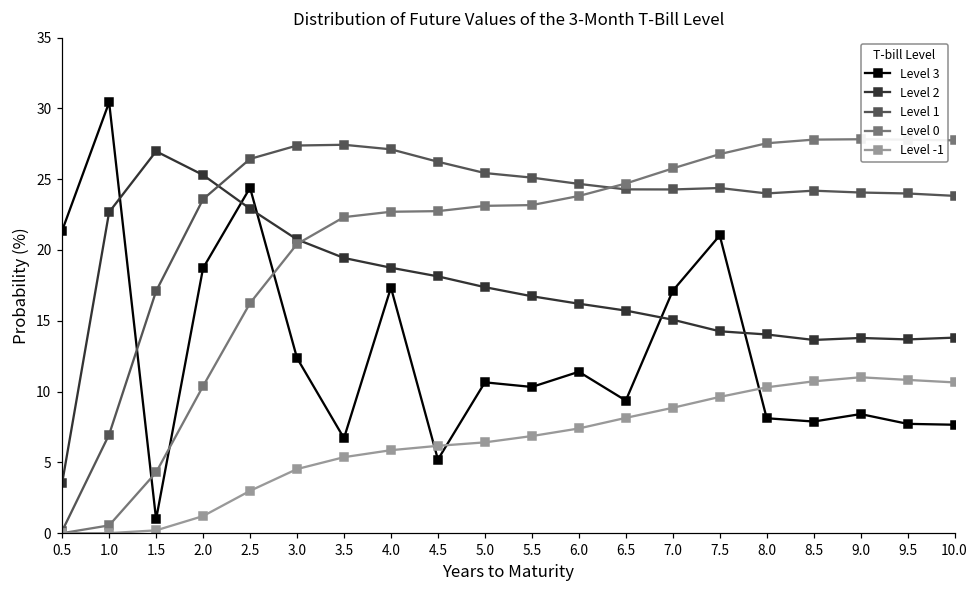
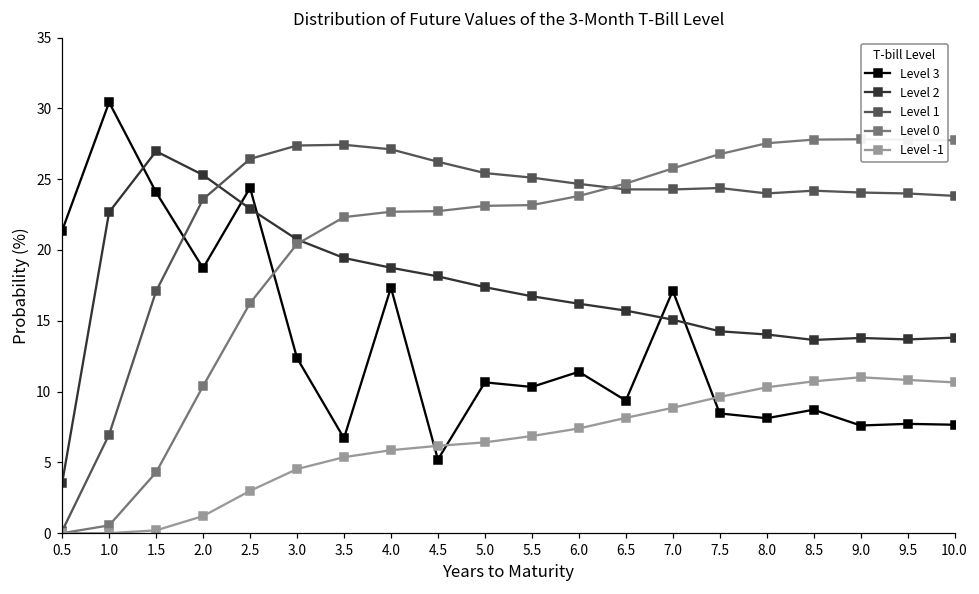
Level 3, 1.5: 1.0 -> 24.1
Level 3, 7.5: 21.0 -> 8.5
Level 3, 8.5: 7.9 -> 8.7
Level 3, 9.0: 8.4 -> 7.6
